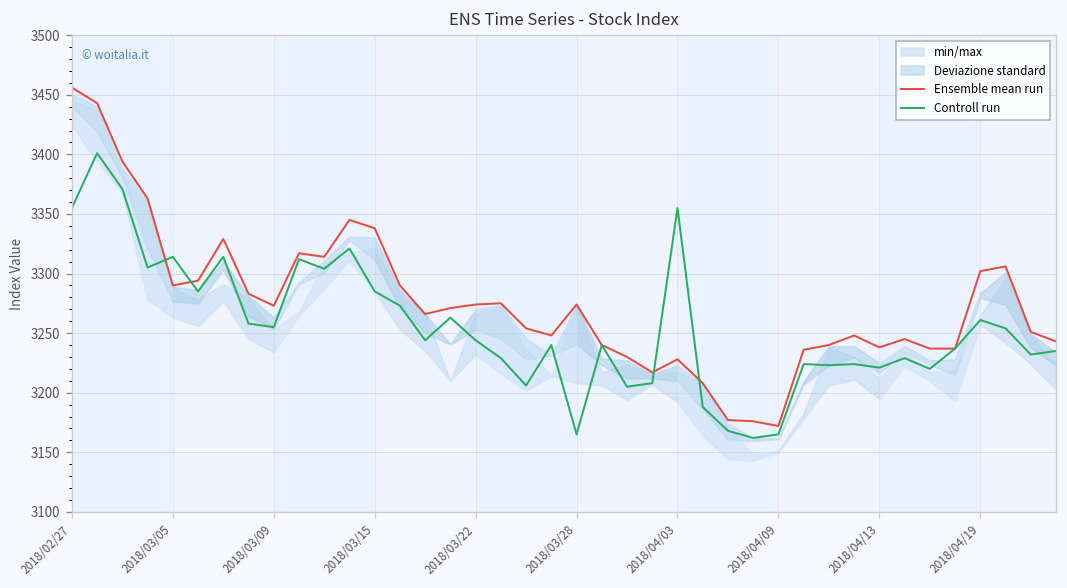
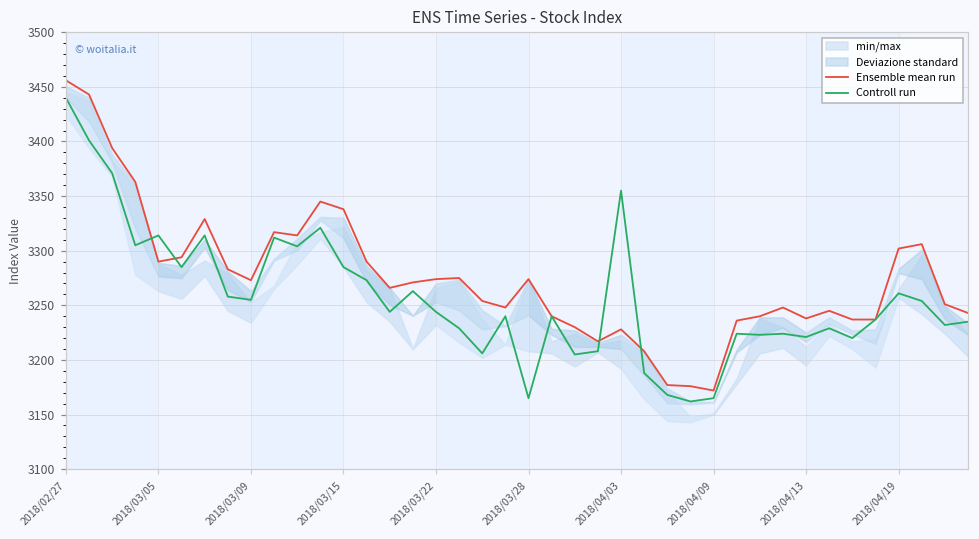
Controll run, 2018/02/27: 3360 -> 3440
